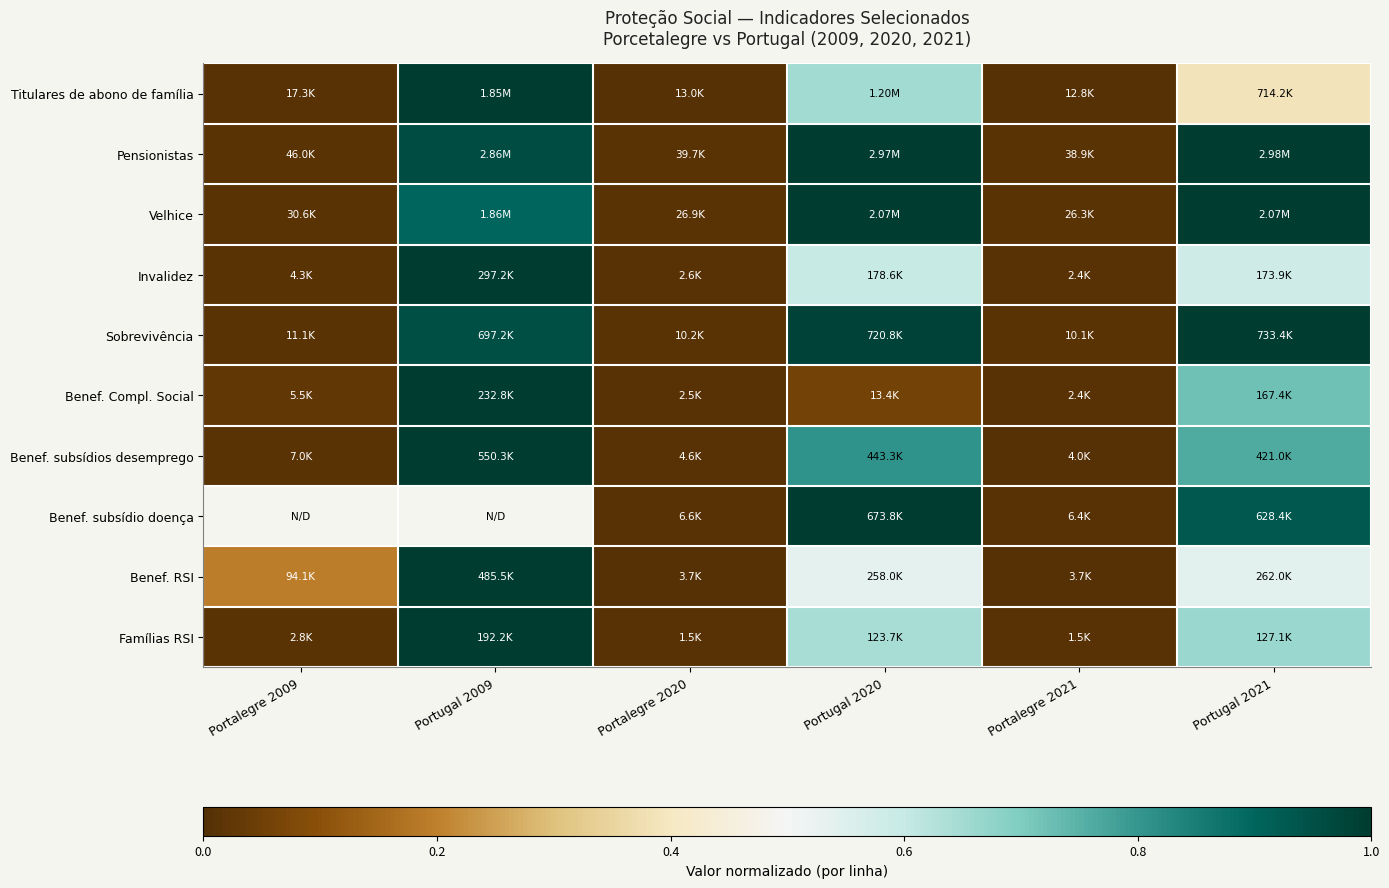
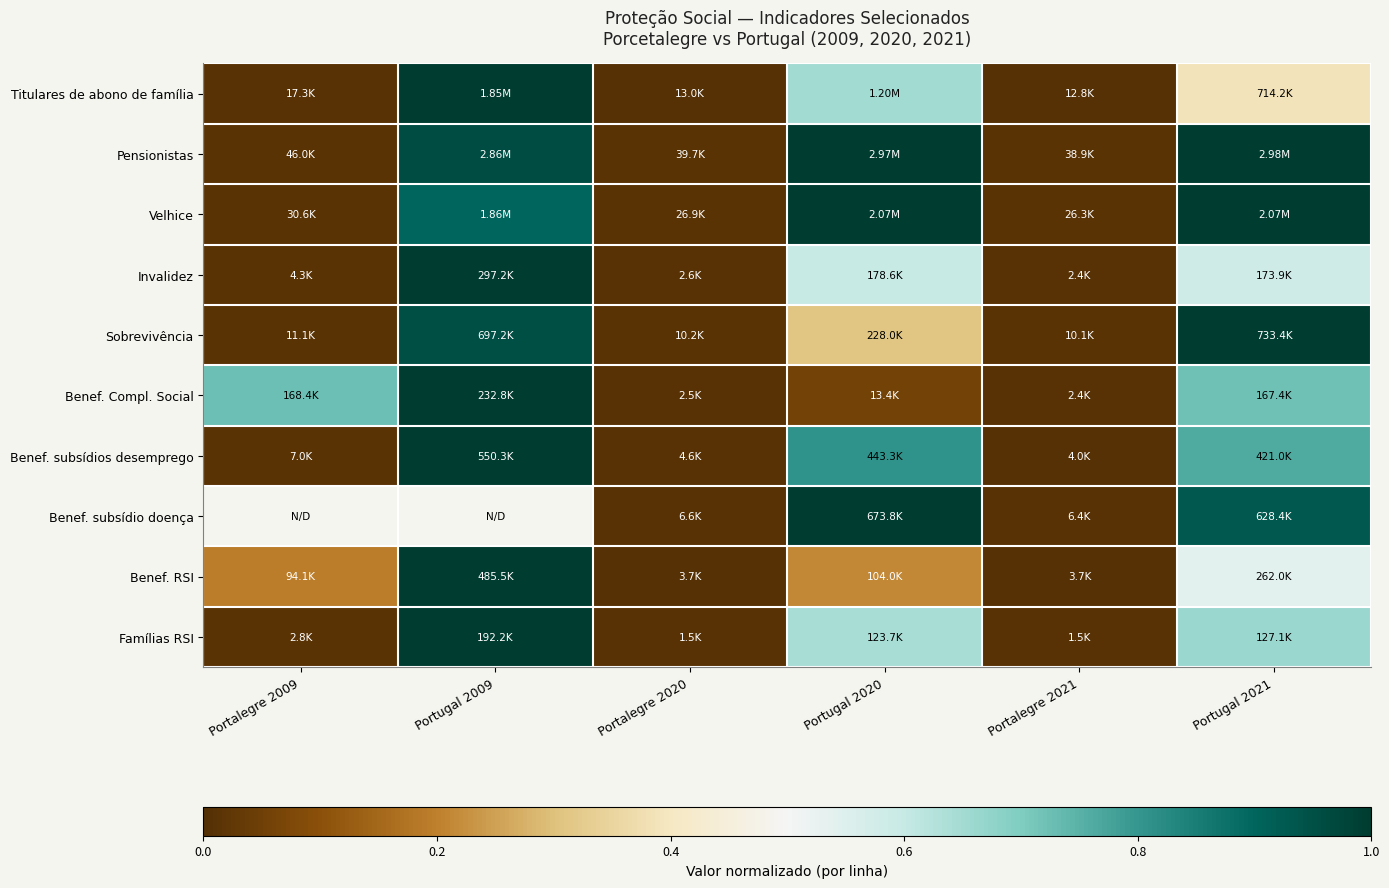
Sobrevivência, Portugal 2020: 720.8K -> 228.0K
Benef. Compl. Social, Portalegre 2009: 5.5K -> 168.4K
Benef. RSI, Portugal 2020: 258.0K -> 104.0K
